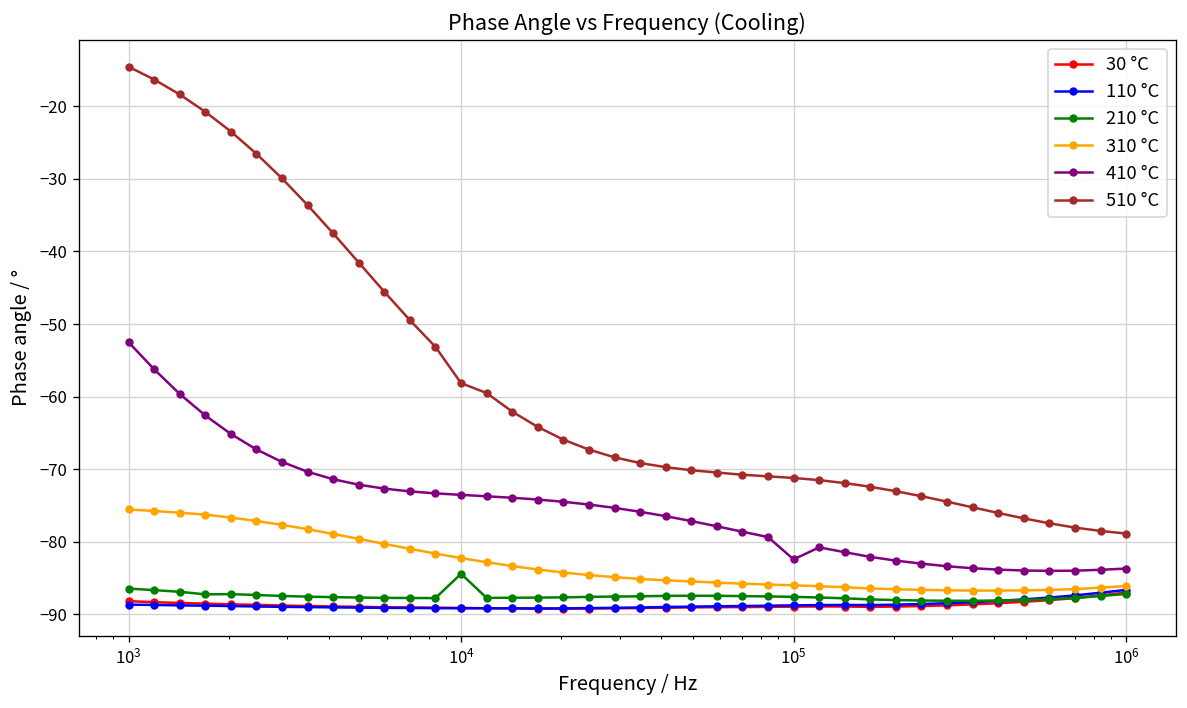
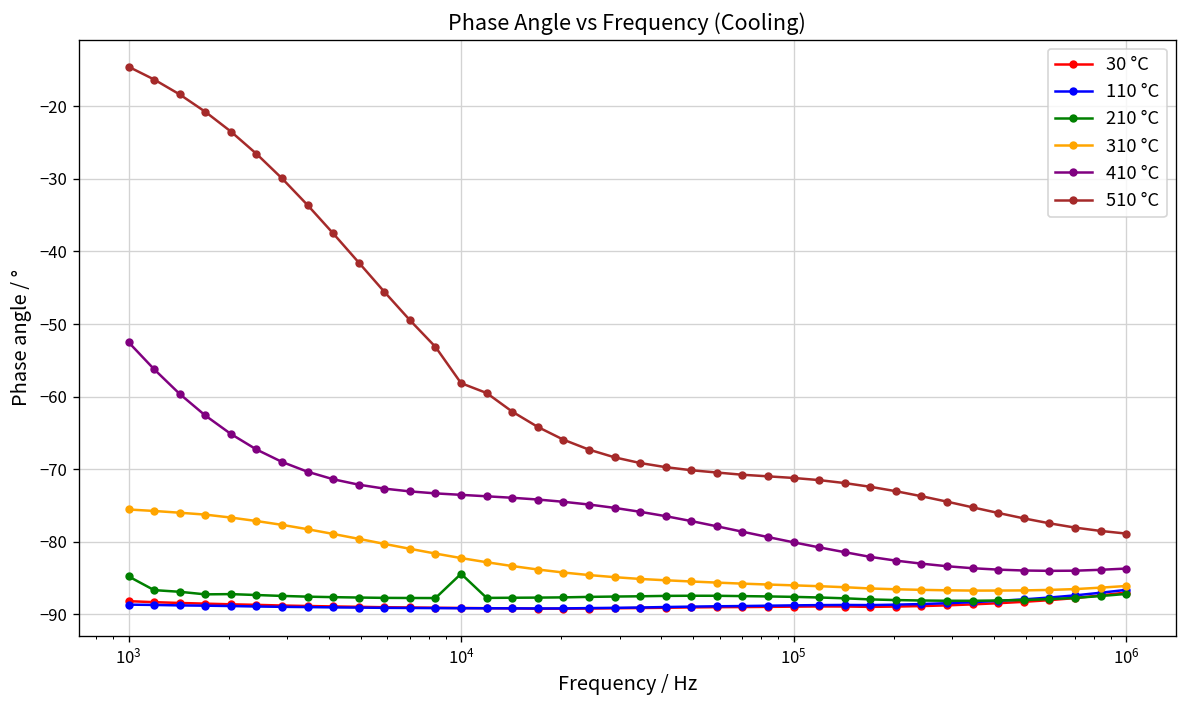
210 °C, 10^3: -86 -> -85
410 °C, 10^5: -82 -> -80
